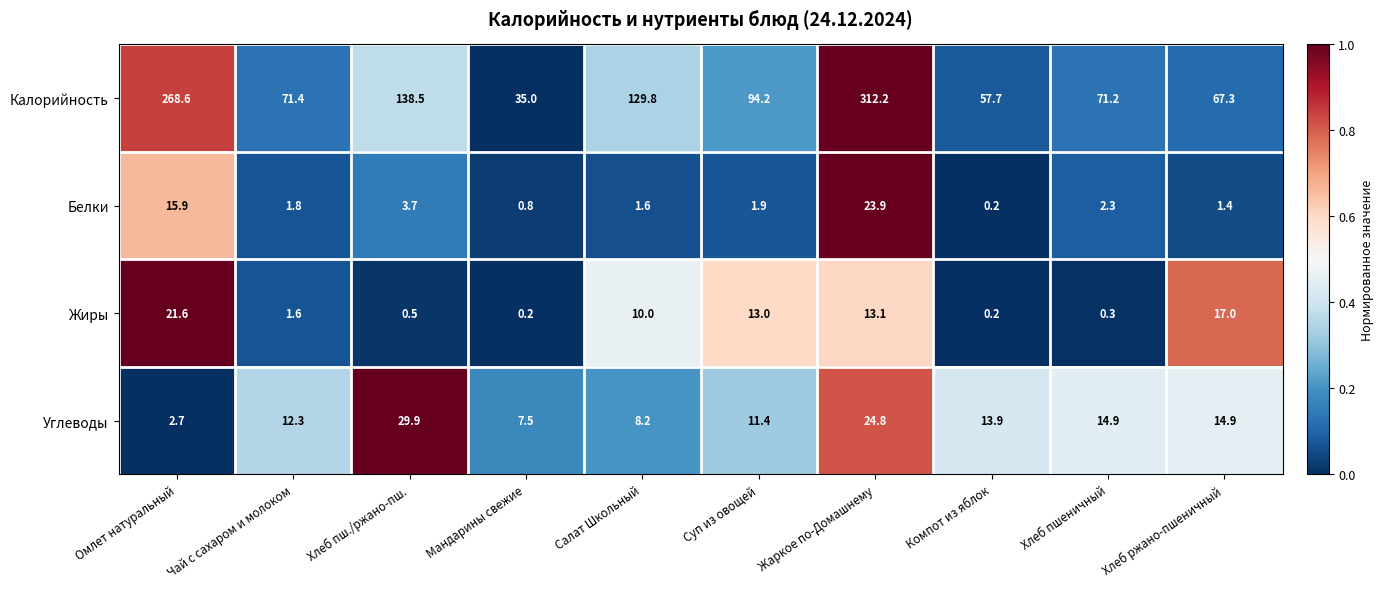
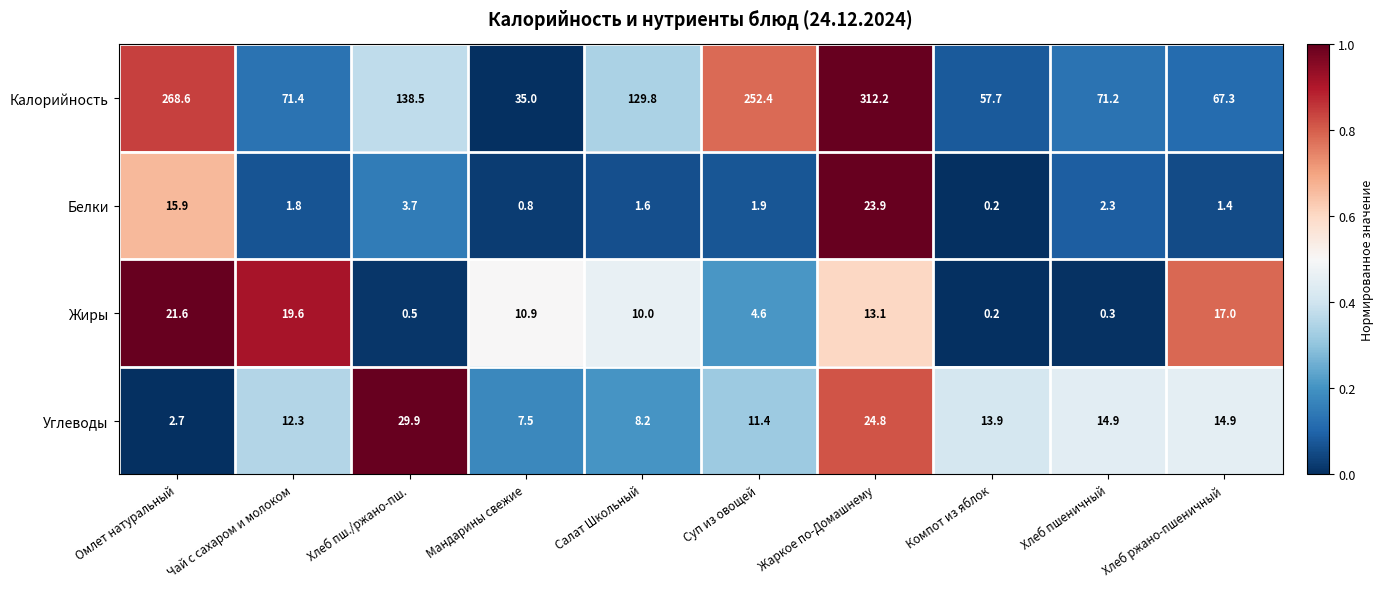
Калорийность, Суп из овощей: 94.2 -> 252.4
Жиры, Чай с сахаром и молоком: 1.6 -> 19.6
Жиры, Мандарины свежие: 0.2 -> 10.9
Жиры, Суп из овощей: 13.0 -> 4.6
